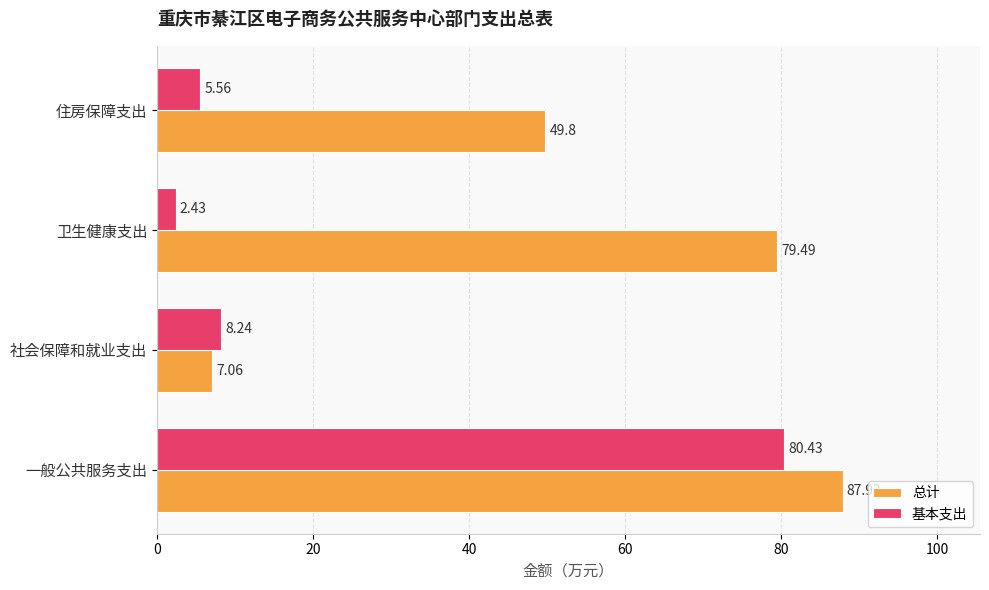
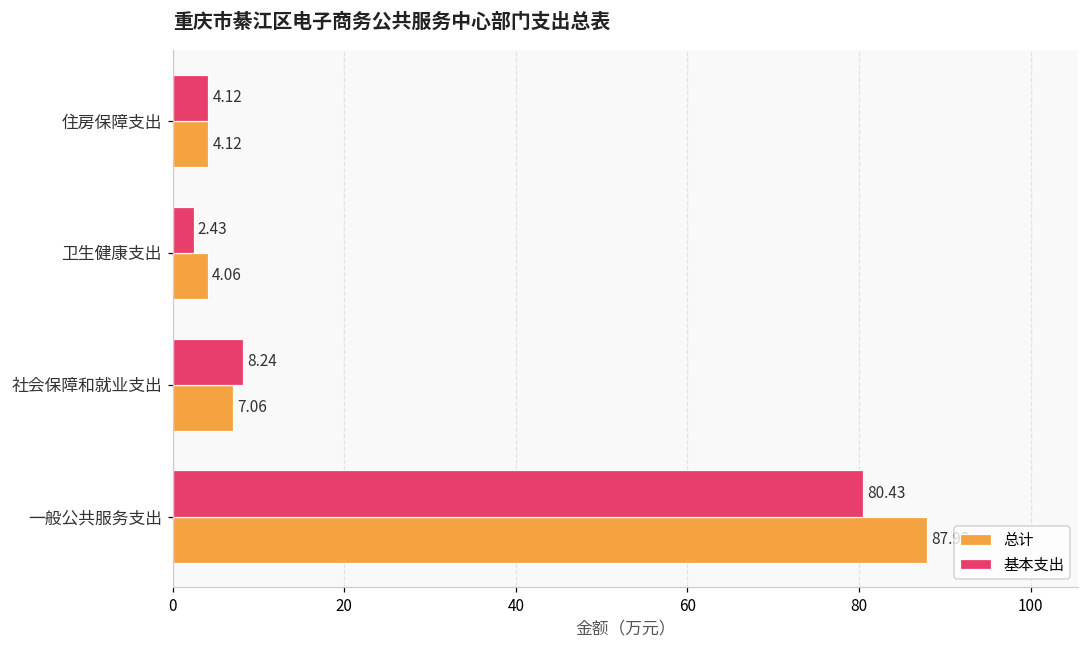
基本支出, 住房保障支出: 5.56 -> 4.12
总计, 住房保障支出: 49.8 -> 4.12
总计, 卫生健康支出: 79.49 -> 4.06
